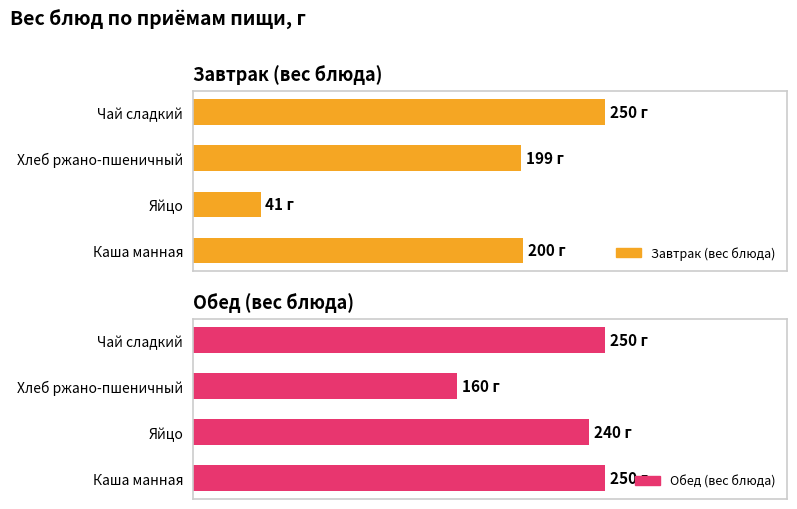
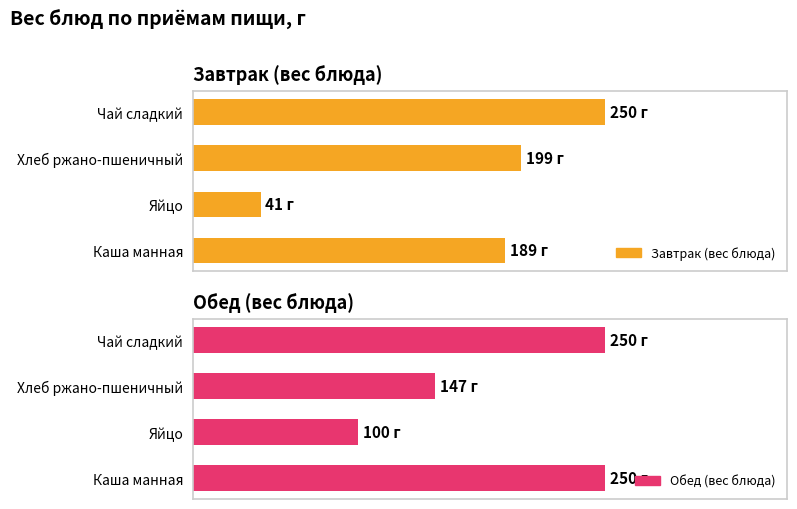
Завтрак (вес блюда), Каша манная: 200 -> 189
Обед (вес блюда), Хлеб ржано-пшеничный: 160 -> 147
Обед (вес блюда), Яйцо: 240 -> 100
